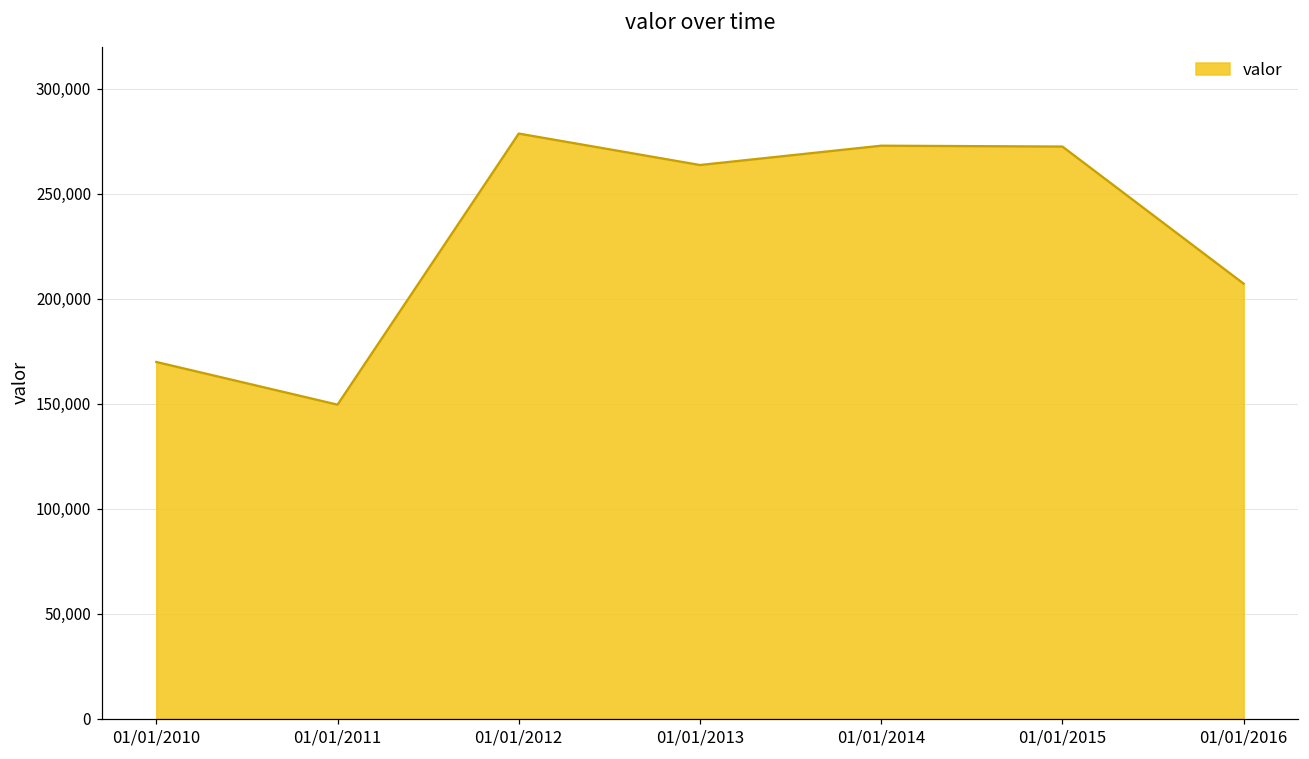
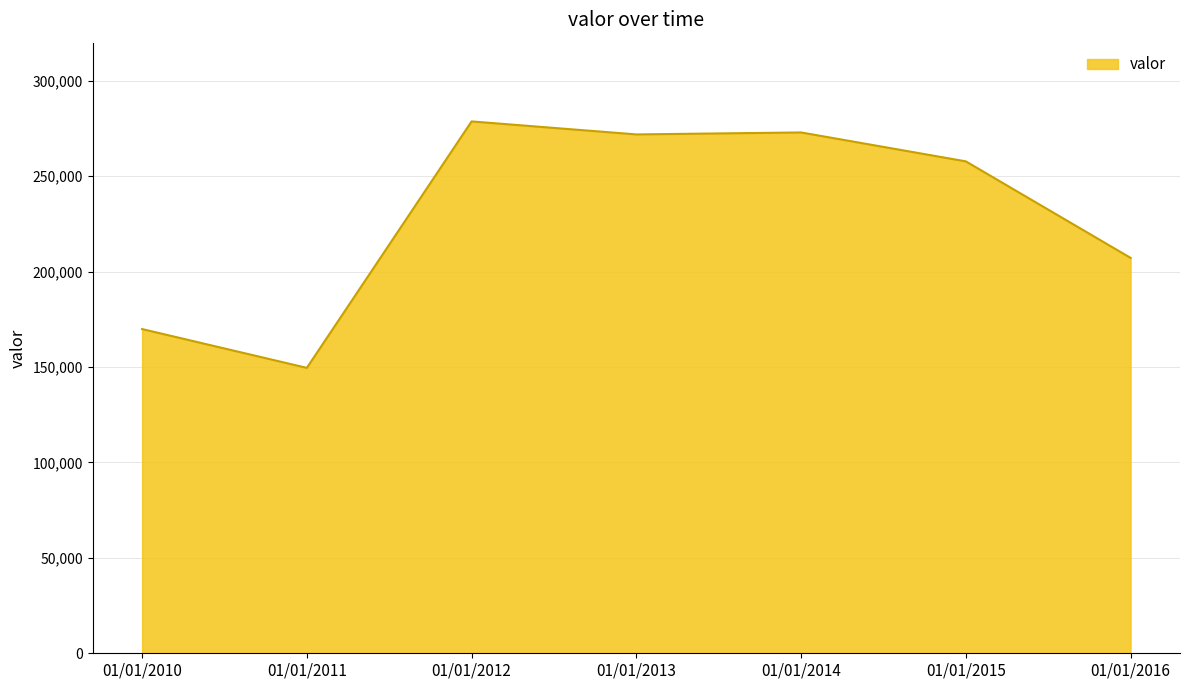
01/01/2013: 264,000 -> 272,000
01/01/2015: 273,000 -> 258,000
